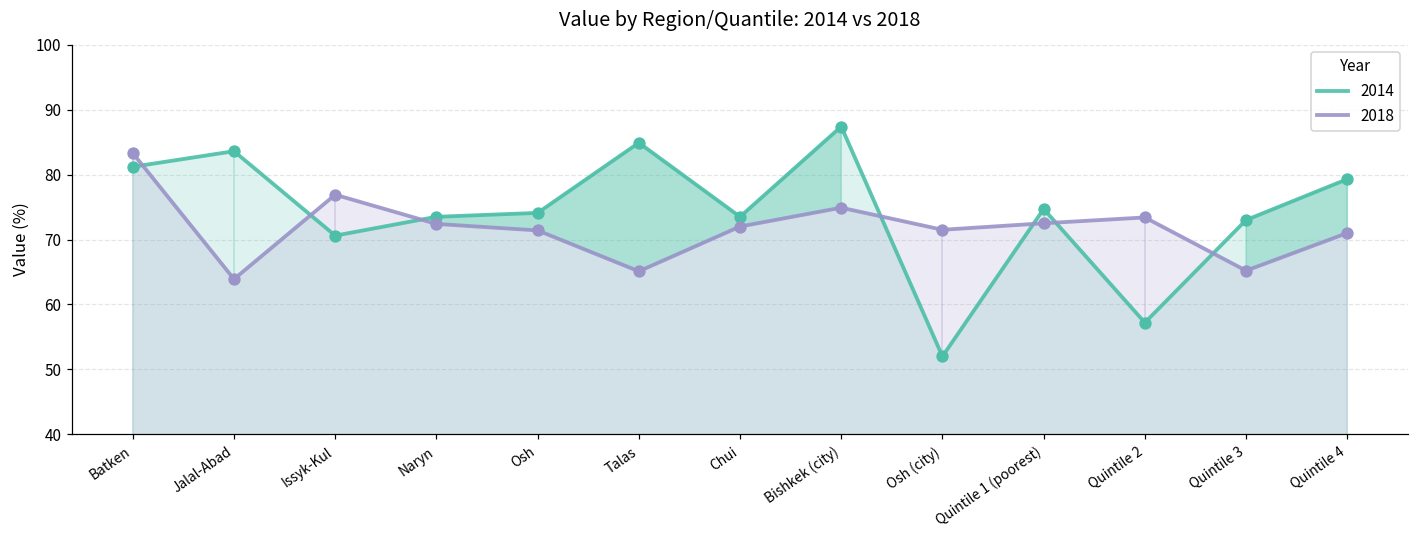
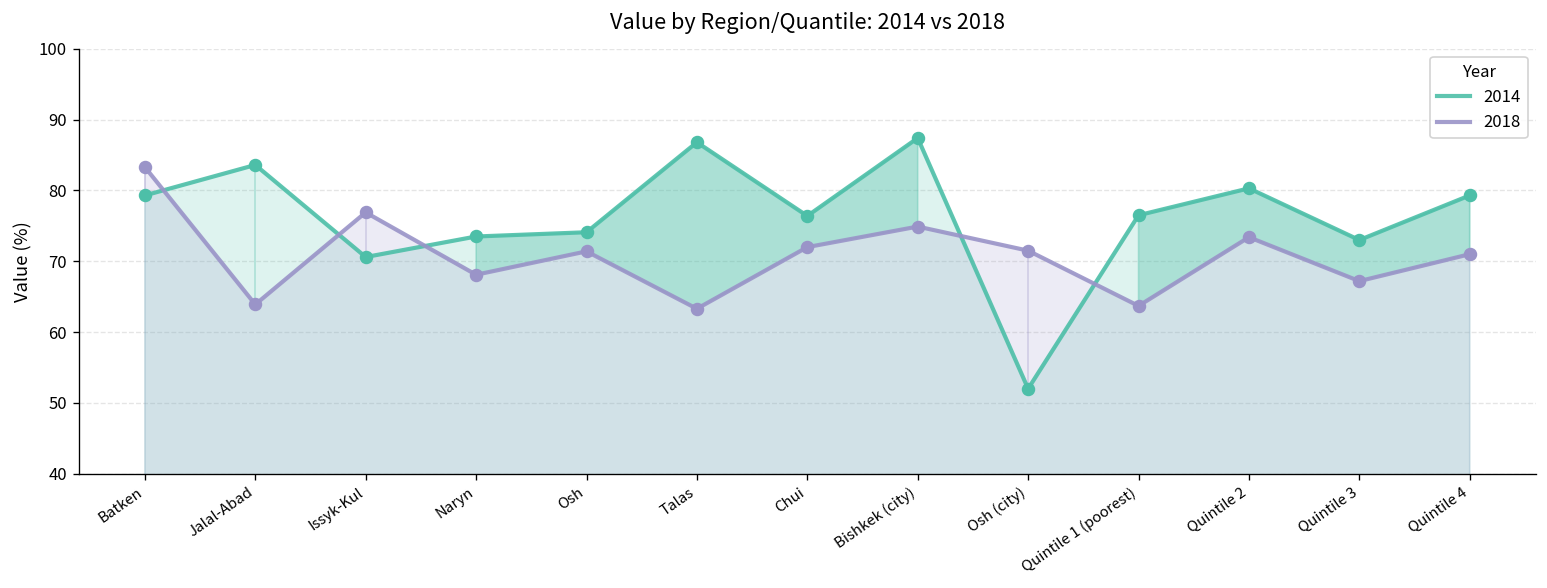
2014, Batken: 81 -> 79
2018, Naryn: 72 -> 68
2014, Talas: 85 -> 87
2018, Talas: 65 -> 63
2014, Chui: 74 -> 76
2014, Quintile 1 (poorest): 75 -> 77
2018, Quintile 1 (poorest): 73 -> 64
2014, Quintile 2: 57 -> 80
2018, Quintile 3: 65 -> 67
